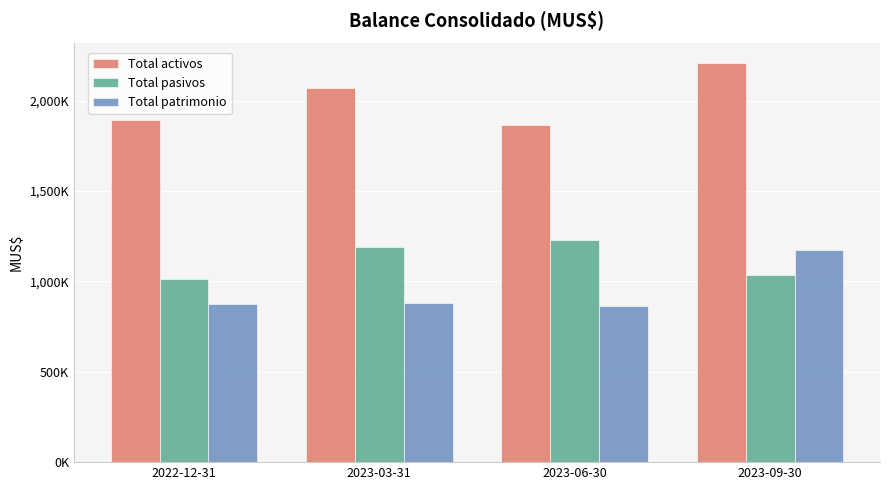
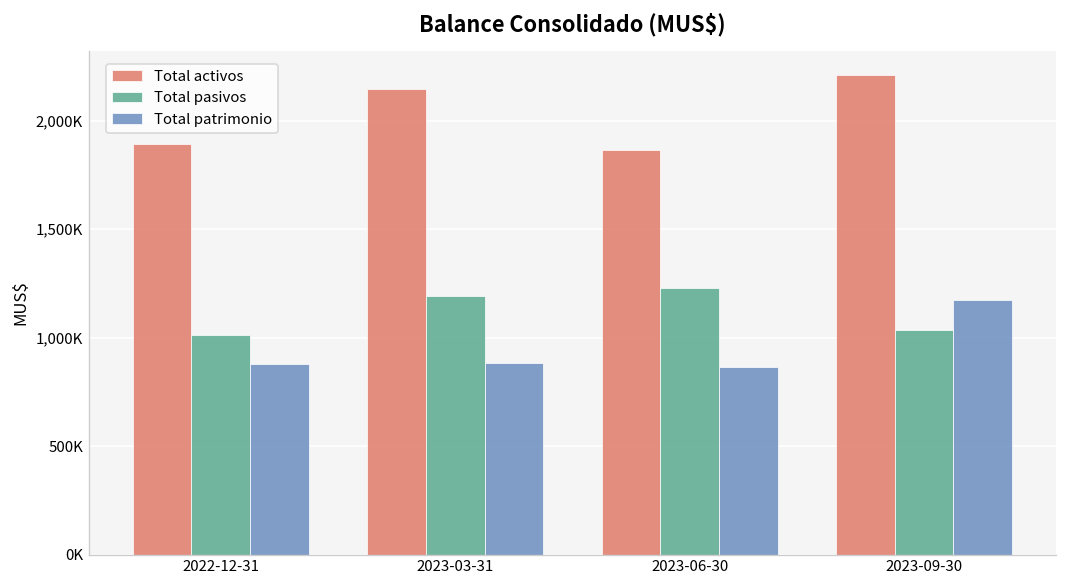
Total activos, 2023-03-31: 2,070,000 -> 2,150,000
